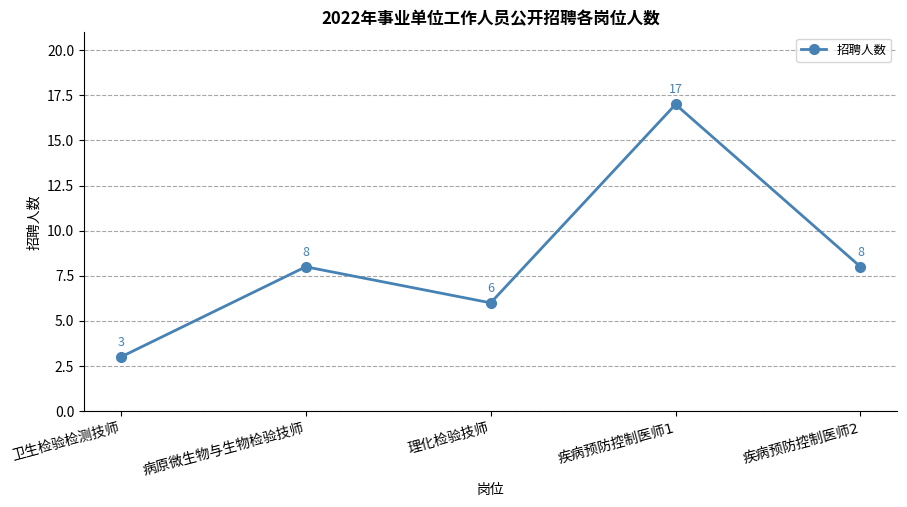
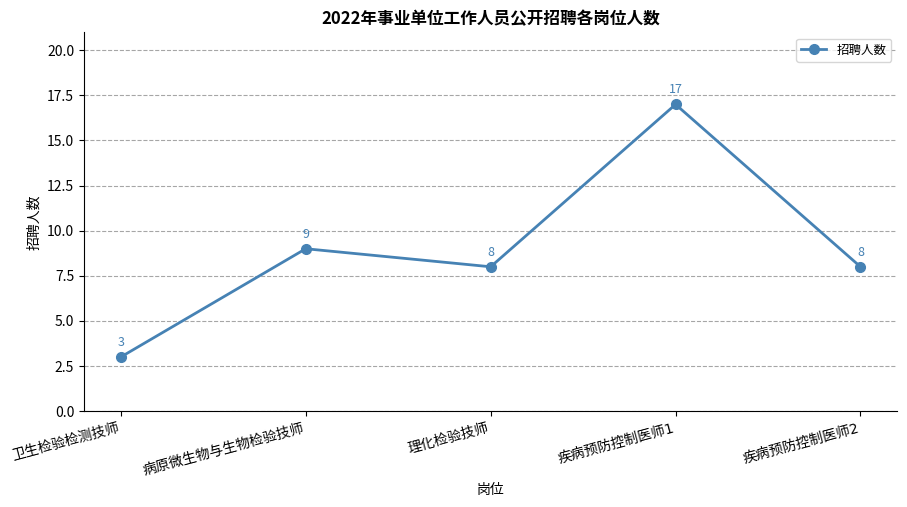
病原微生物与生物检验技师: 8 -> 9
理化检验技师: 6 -> 8
